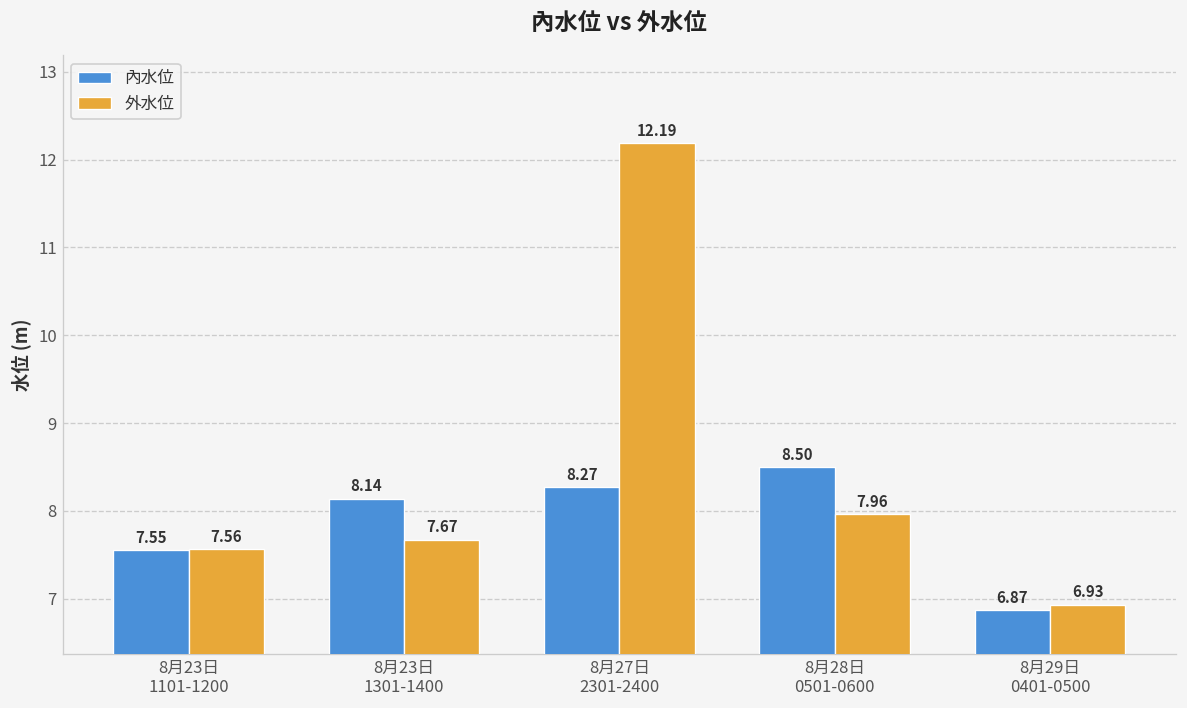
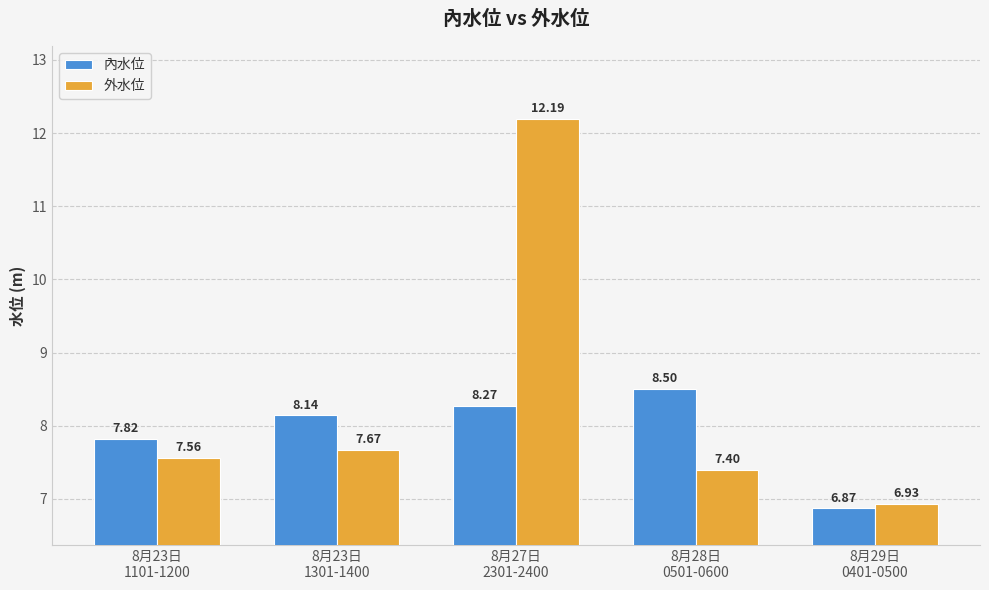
內水位, 8月23日 1101-1200: 7.55 -> 7.82
外水位, 8月28日 0501-0600: 7.96 -> 7.40
